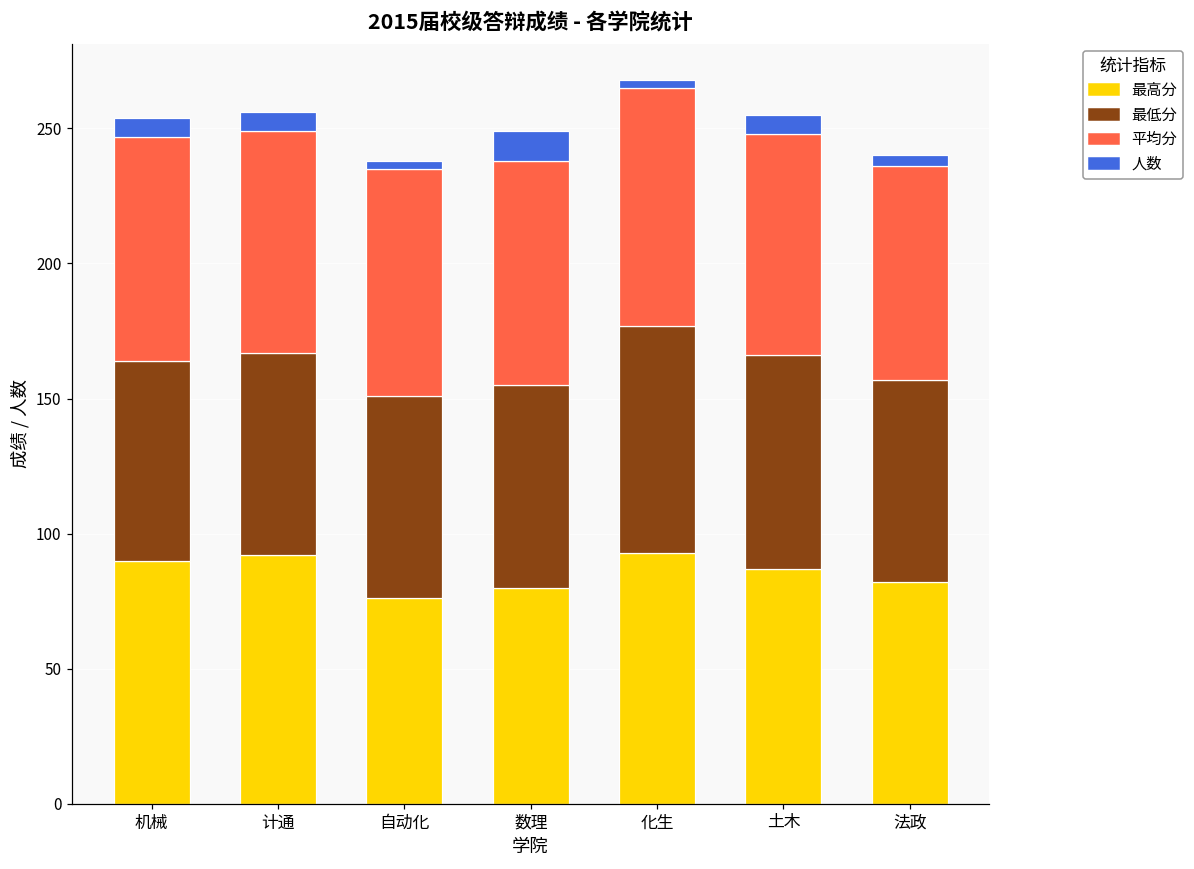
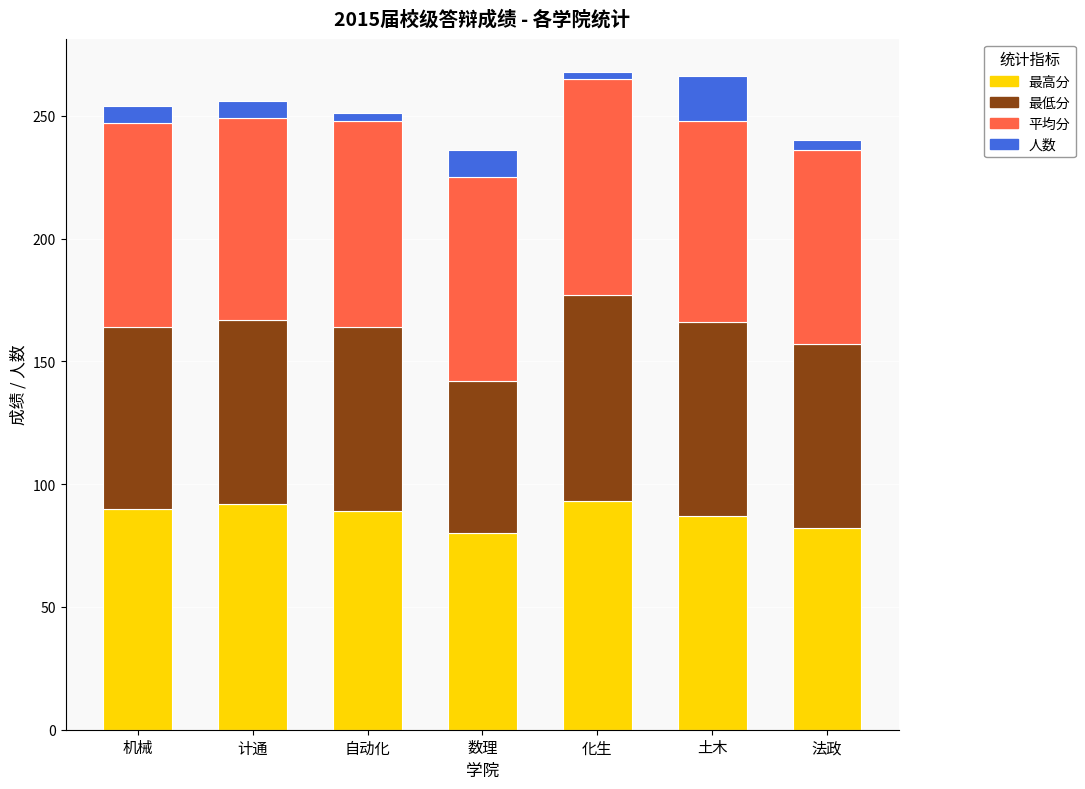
最高分, 自动化: 76 -> 89
最低分, 数理: 75 -> 62
人数, 土木: 7 -> 18
